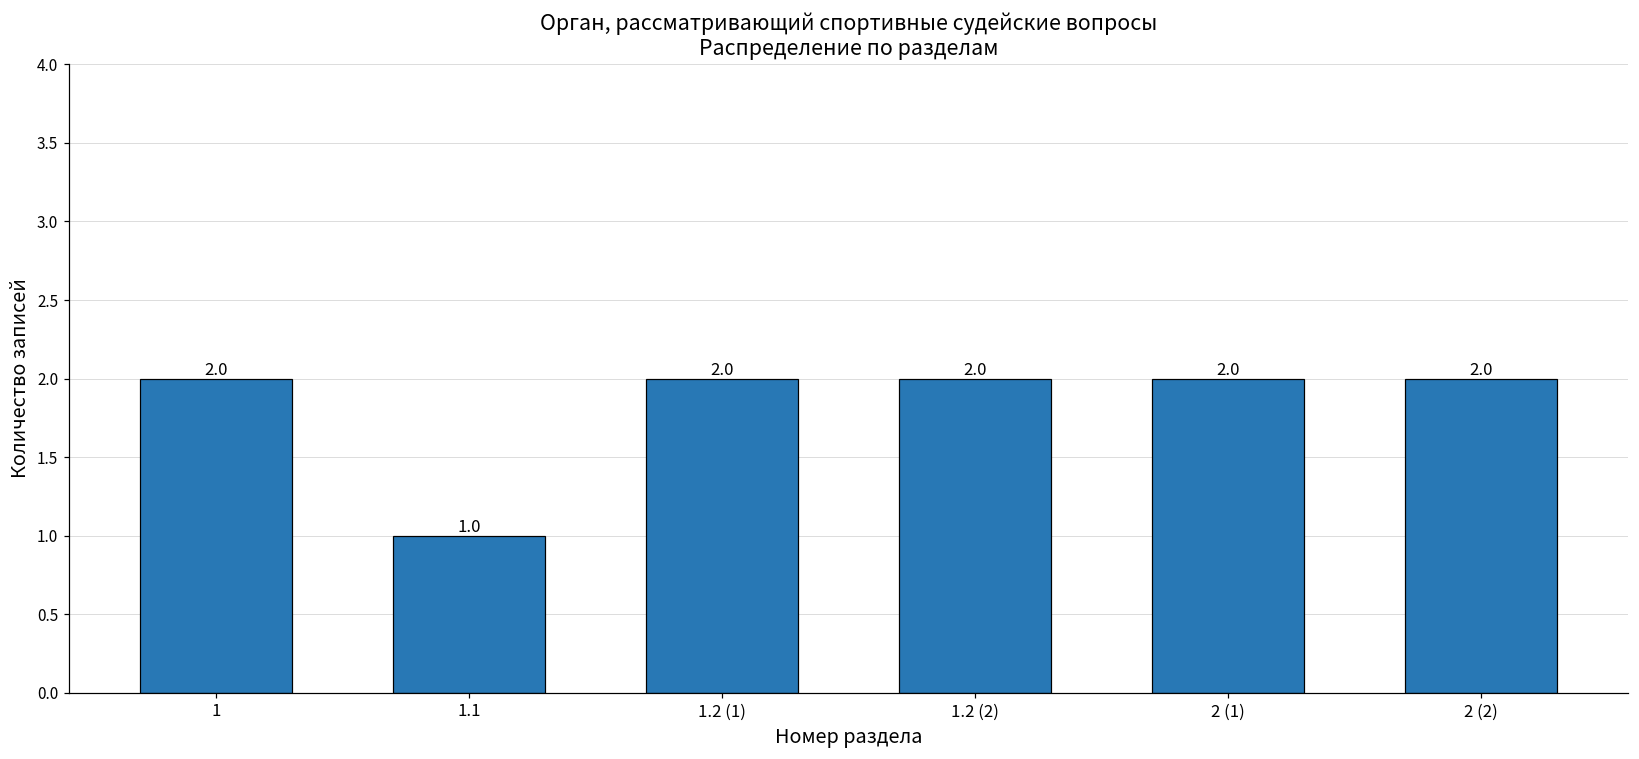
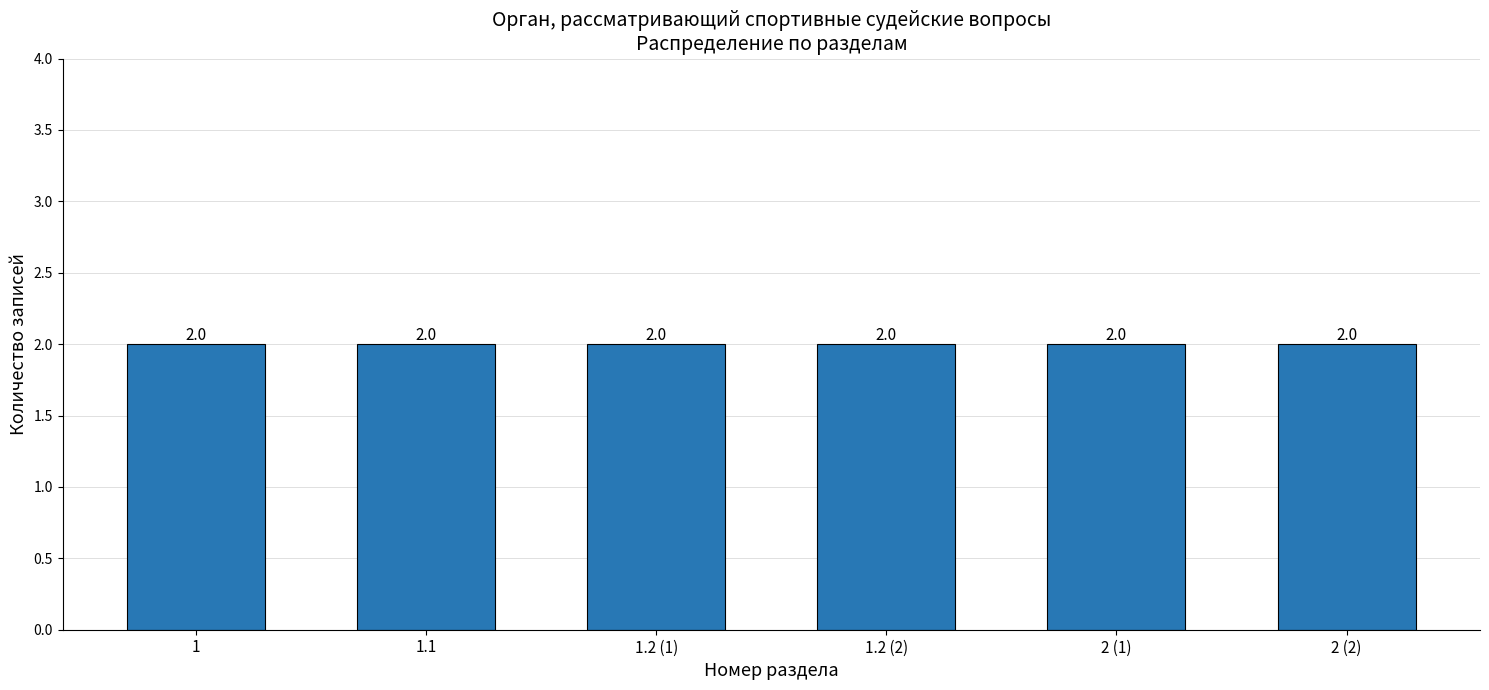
1.1: 1.0 -> 2.0
